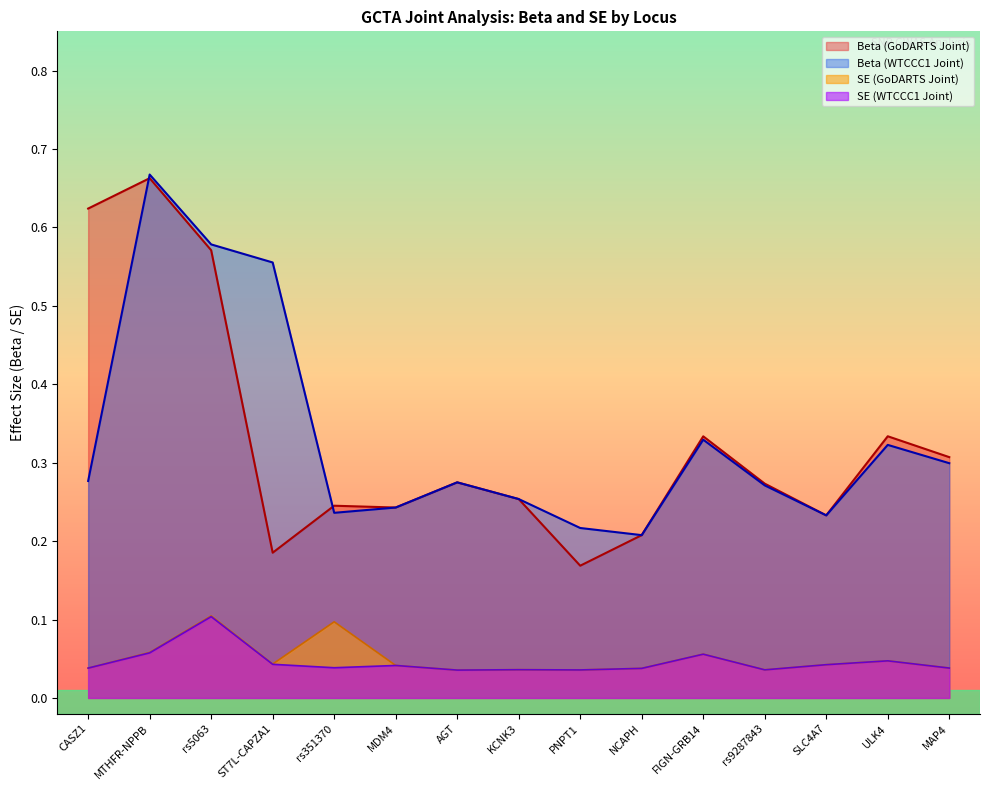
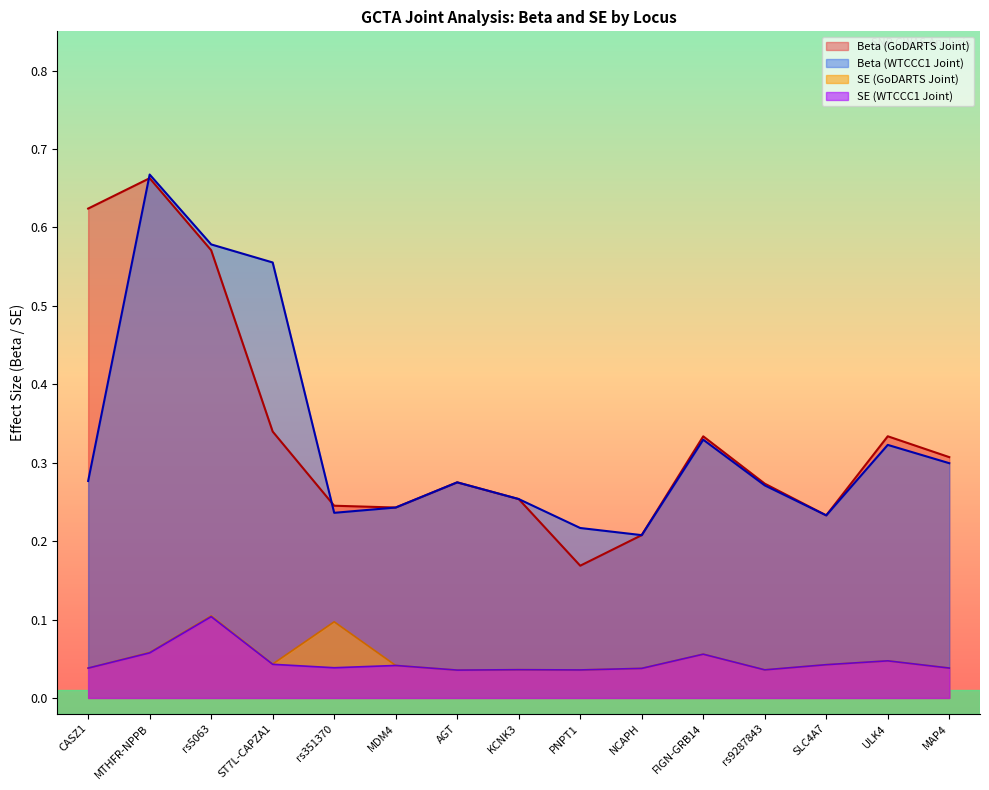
Beta (GoDARTS Joint), ST7L-CAPZA1: 0.19 -> 0.34
